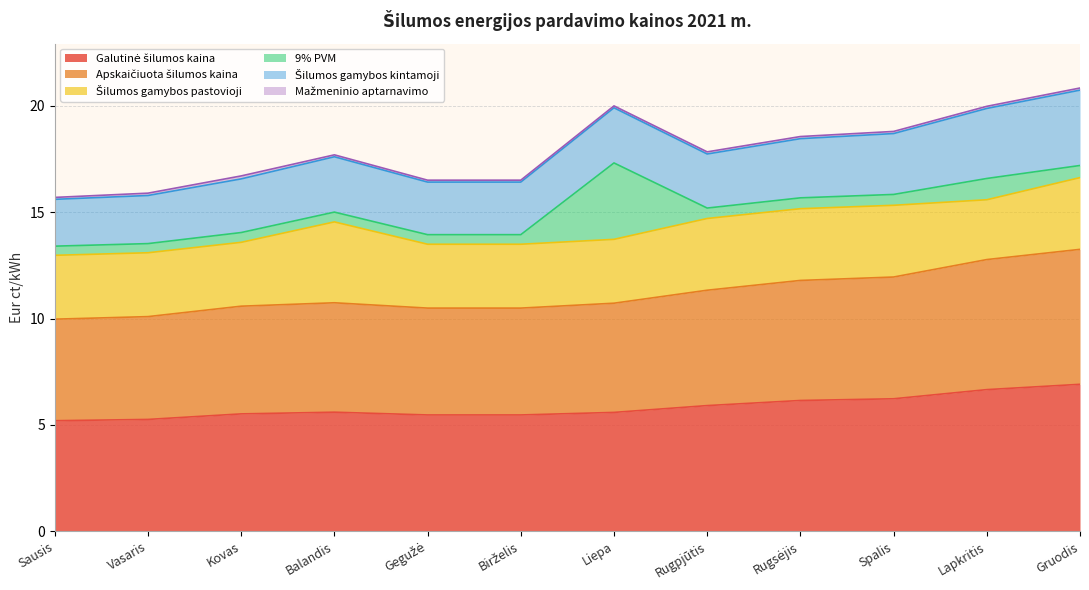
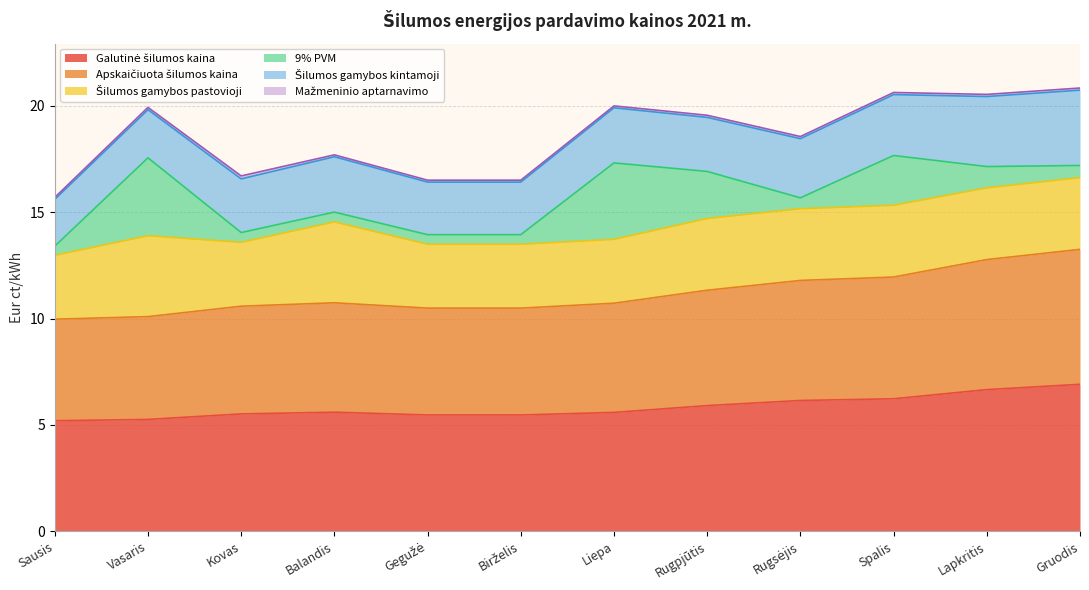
Šilumos gamybos pastovioji, Vasaris: 3.0 -> 3.8
9% PVM, Vasaris: 0.4 -> 3.7
9% PVM, Rugpjūtis: 0.5 -> 2.2
9% PVM, Spalis: 0.5 -> 2.3
Šilumos gamybos pastovioji, Lapkritis: 2.8 -> 3.4
